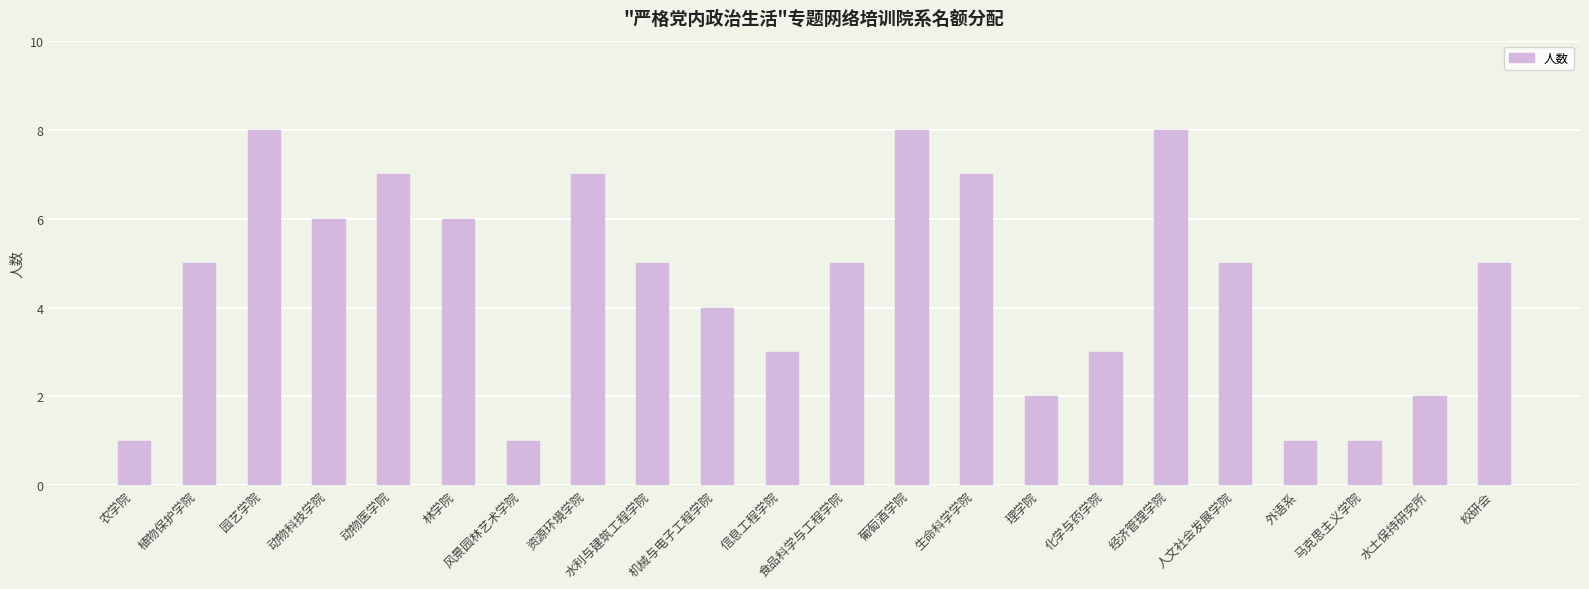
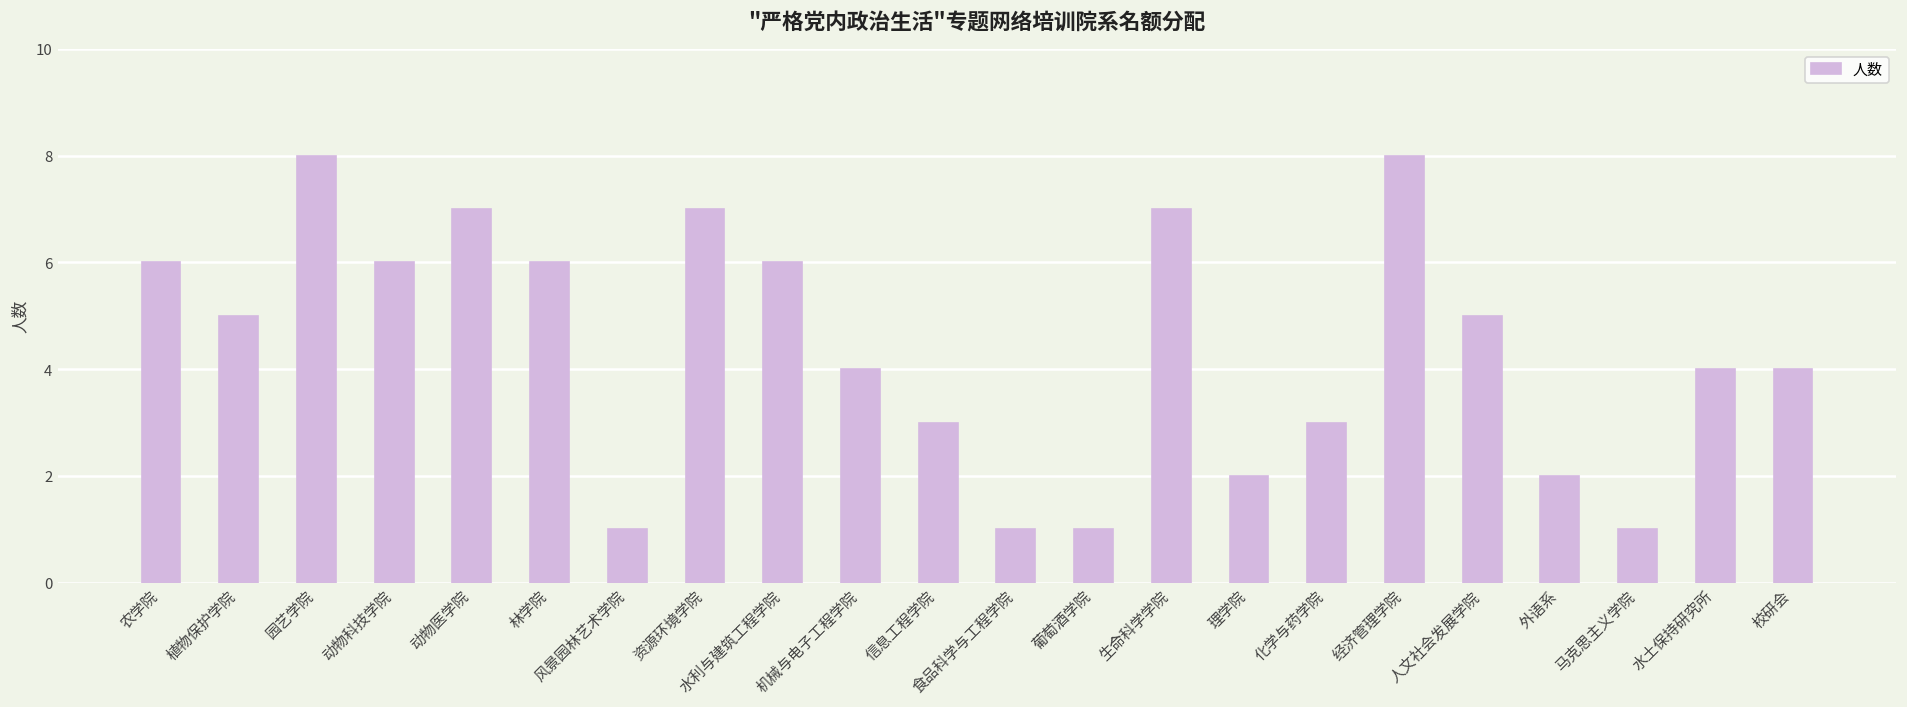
农学院: 1 -> 6
水利与建筑工程学院: 5 -> 6
食品科学与工程学院: 5 -> 1
葡萄酒学院: 8 -> 1
外语系: 1 -> 2
水土保持研究所: 2 -> 4
校研会: 5 -> 4
